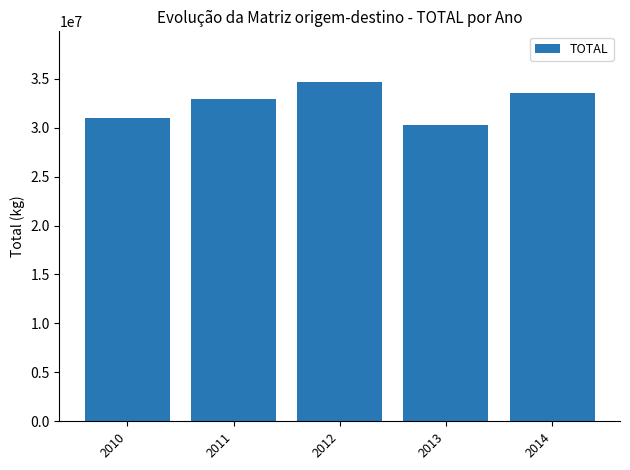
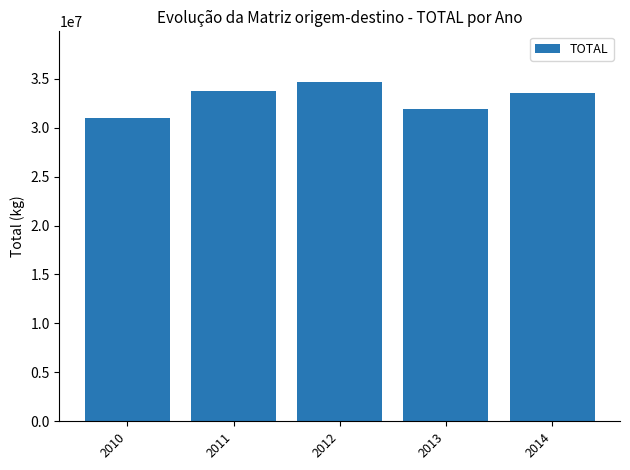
2011: 33000000 -> 34000000
2013: 30000000 -> 32000000
